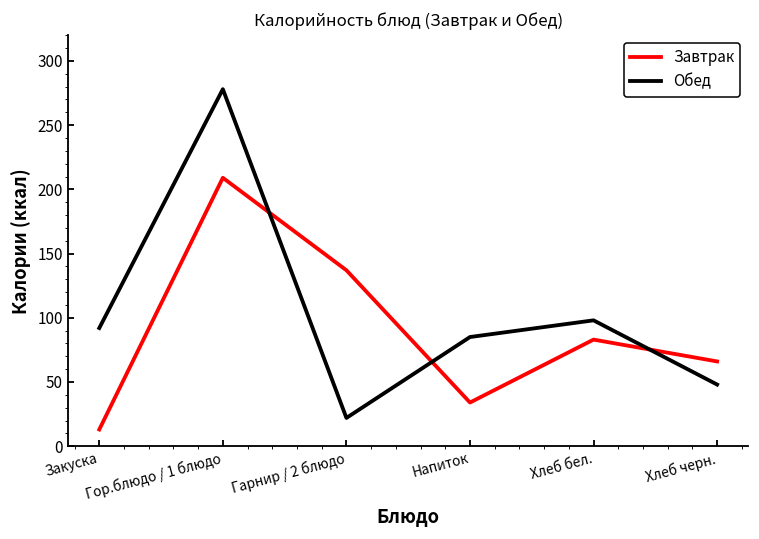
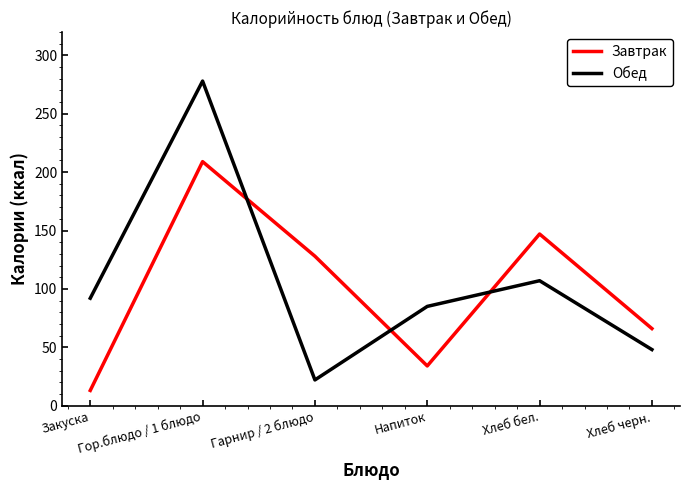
Завтрак, Гарнир / 2 блюдо: 137 -> 128
Завтрак, Хлеб бел.: 83 -> 147
Обед, Хлеб бел.: 98 -> 107
